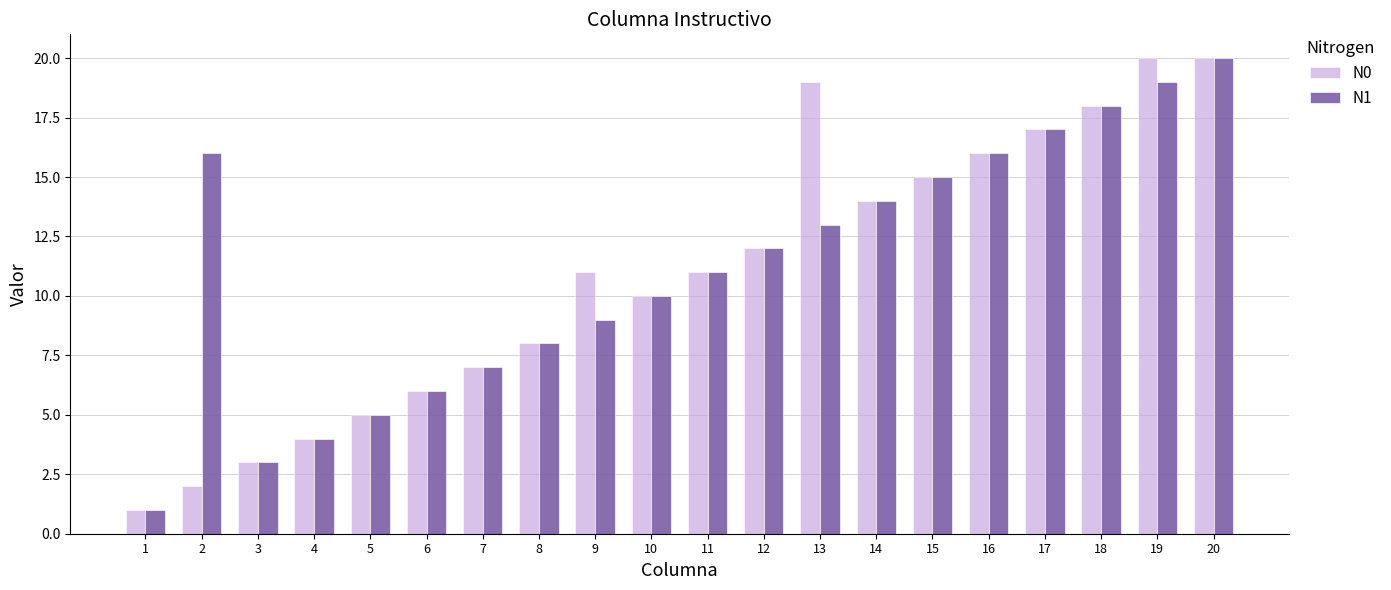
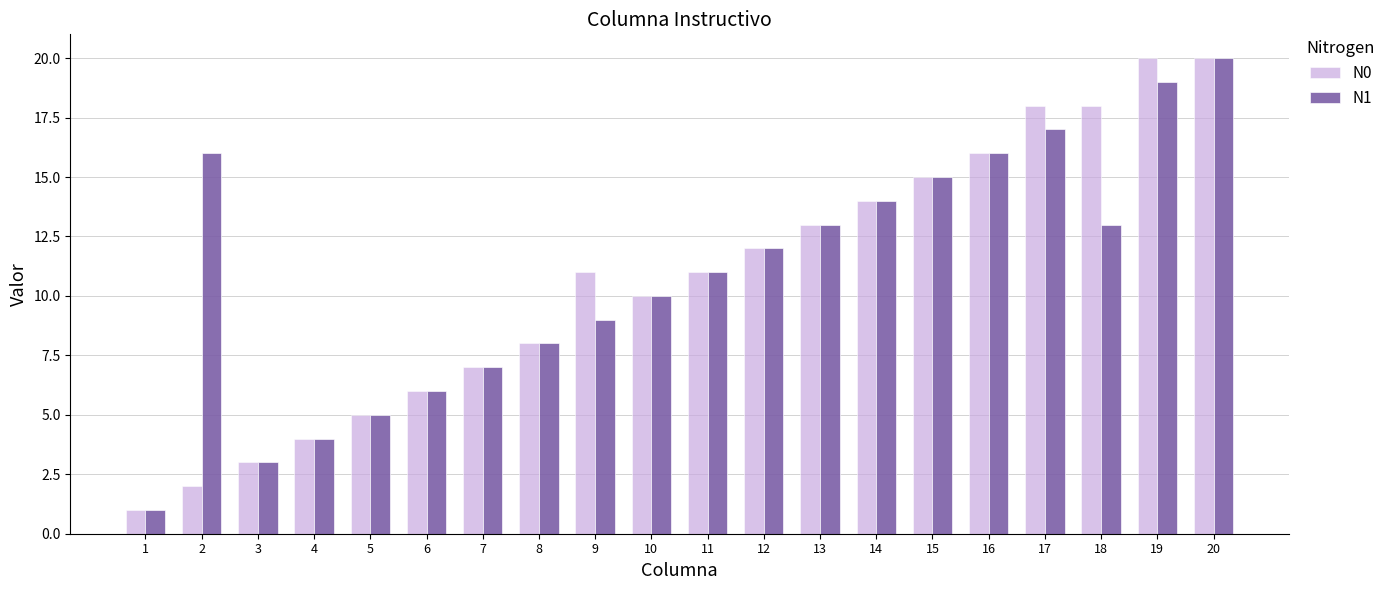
N0, 13: 19 -> 13
N0, 17: 17 -> 18
N1, 18: 18 -> 13
